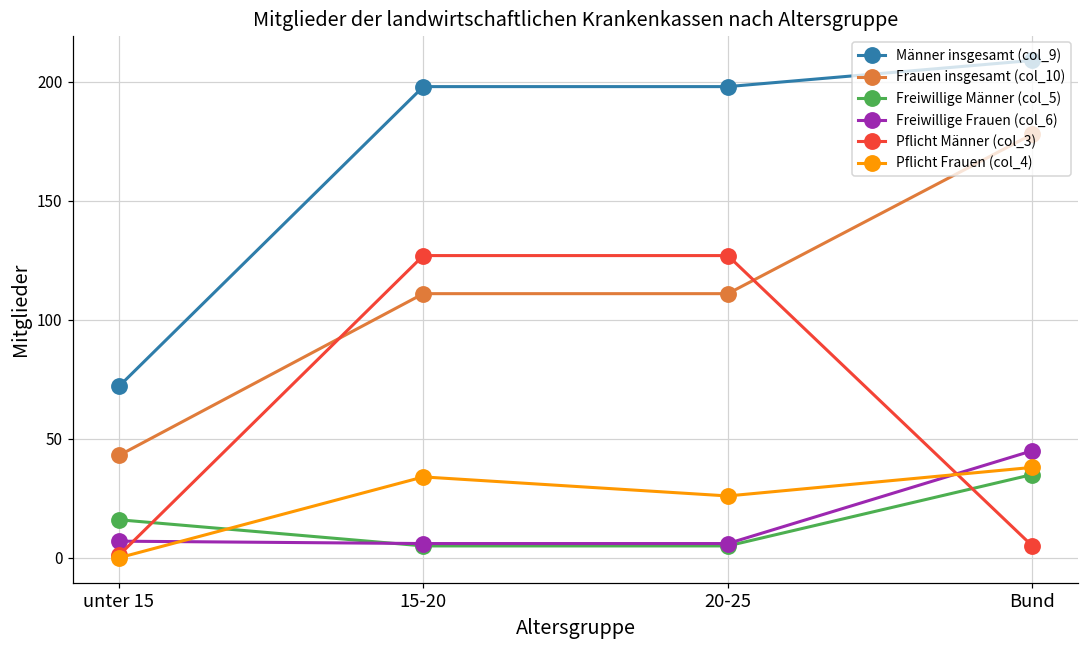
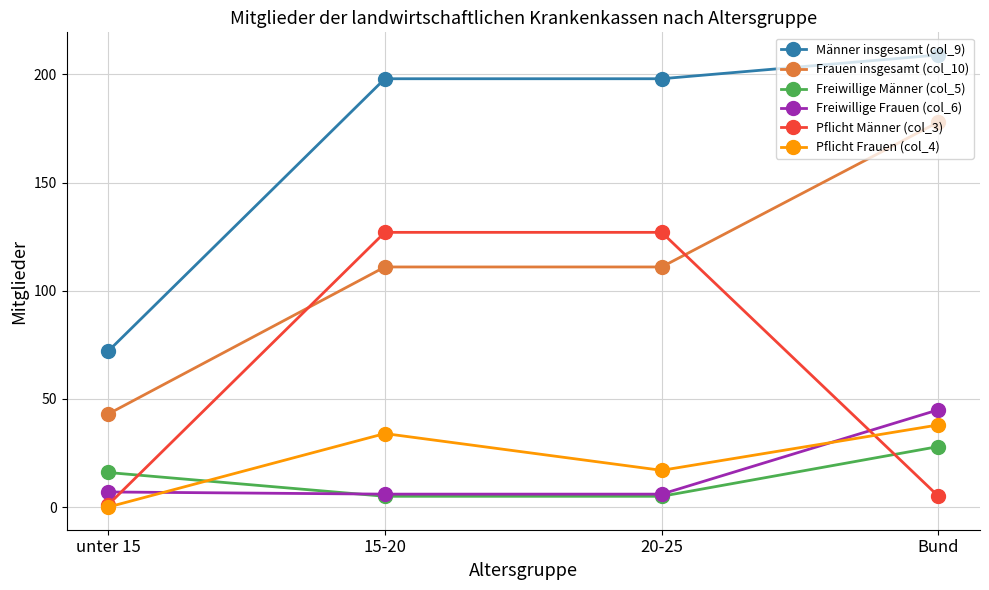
Pflicht Frauen (col_4), 20-25: 26 -> 17
Freiwillige Männer (col_5), Bund: 35 -> 28
